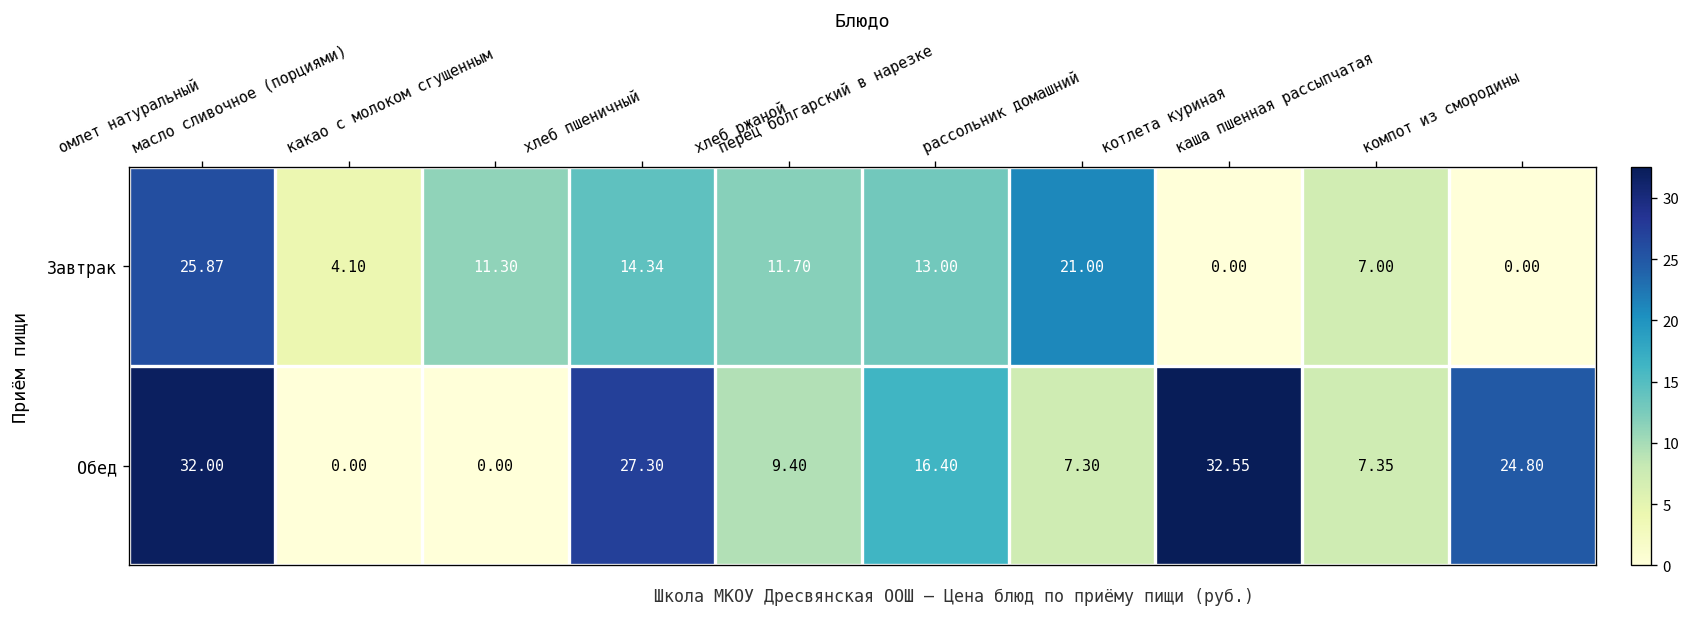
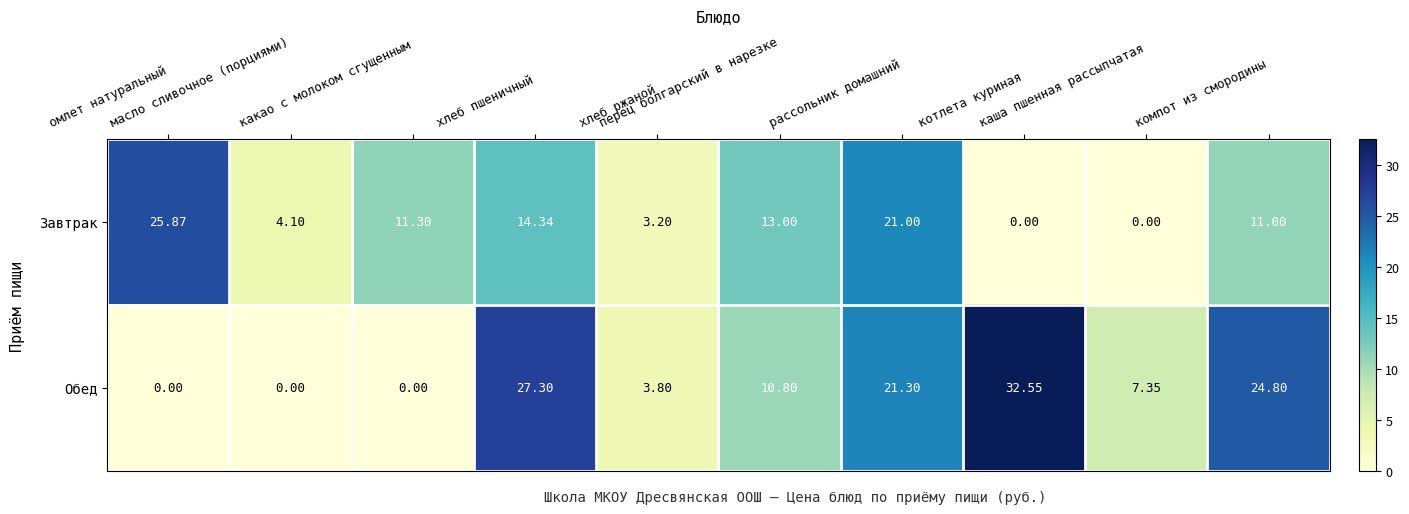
Завтрак, хлеб ржаной: 11.70 -> 3.20
Завтрак, каша пшенная рассыпчатая: 7.00 -> 0.00
Завтрак, компот из смородины: 0.00 -> 11.00
Обед, омлет натуральный: 32.00 -> 0.00
Обед, хлеб ржаной: 9.40 -> 3.80
Обед, перец болгарский в нарезке: 16.40 -> 10.80
Обед, рассольник домашний: 7.30 -> 21.30
